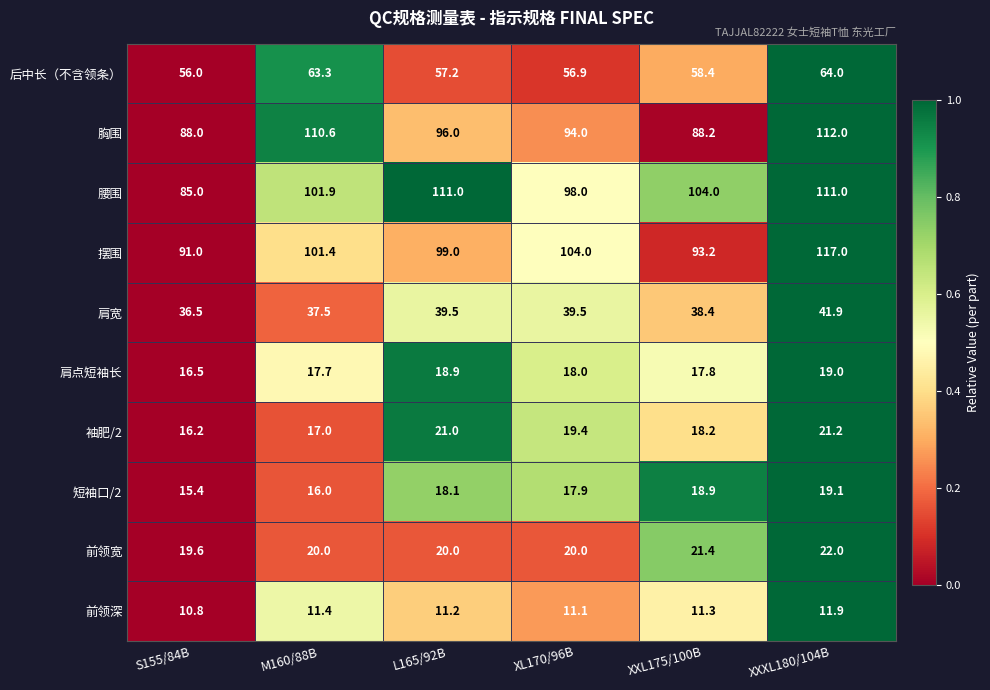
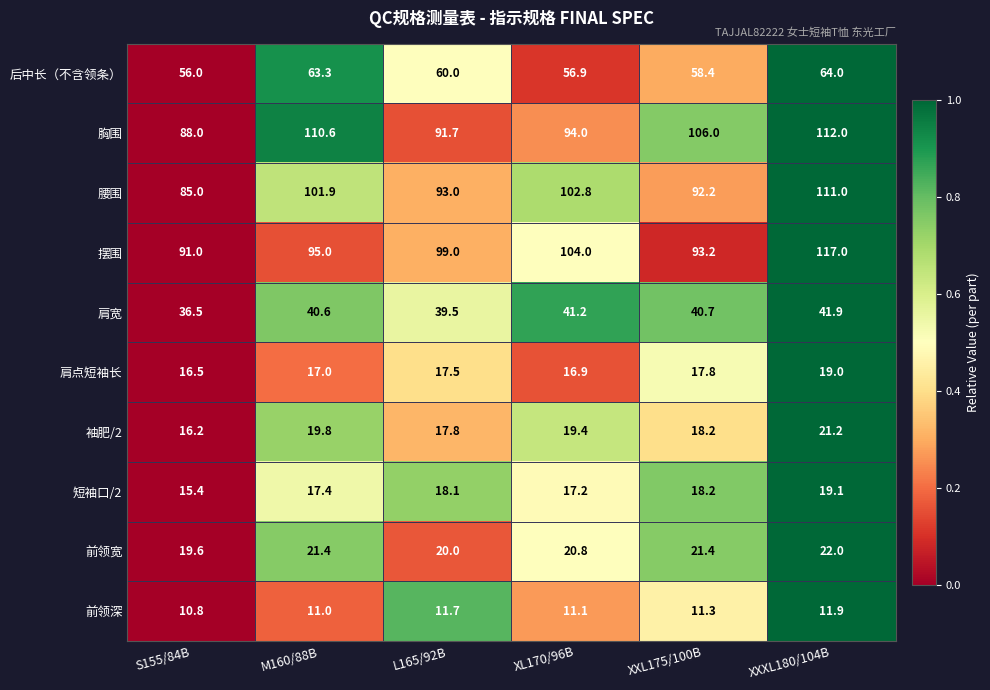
后中长（不含领条）, L165/92B: 57.2 -> 60.0
胸围, L165/92B: 96.0 -> 91.7
胸围, XXL175/100B: 88.2 -> 106.0
腰围, L165/92B: 111.0 -> 93.0
腰围, XL170/96B: 98.0 -> 102.8
腰围, XXL175/100B: 104.0 -> 92.2
摆围, M160/88B: 101.4 -> 95.0
肩宽, M160/88B: 37.5 -> 40.6
肩宽, XL170/96B: 39.5 -> 41.2
肩宽, XXL175/100B: 38.4 -> 40.7
肩点短袖长, M160/88B: 17.7 -> 17.0
肩点短袖长, L165/92B: 18.9 -> 17.5
肩点短袖长, XL170/96B: 18.0 -> 16.9
袖肥/2, M160/88B: 17.0 -> 19.8
袖肥/2, L165/92B: 21.0 -> 17.8
短袖口/2, M160/88B: 16.0 -> 17.4
短袖口/2, XL170/96B: 17.9 -> 17.2
短袖口/2, XXL175/100B: 18.9 -> 18.2
前领宽, M160/88B: 20.0 -> 21.4
前领宽, XL170/96B: 20.0 -> 20.8
前领深, M160/88B: 11.4 -> 11.0
前领深, L165/92B: 11.2 -> 11.7
